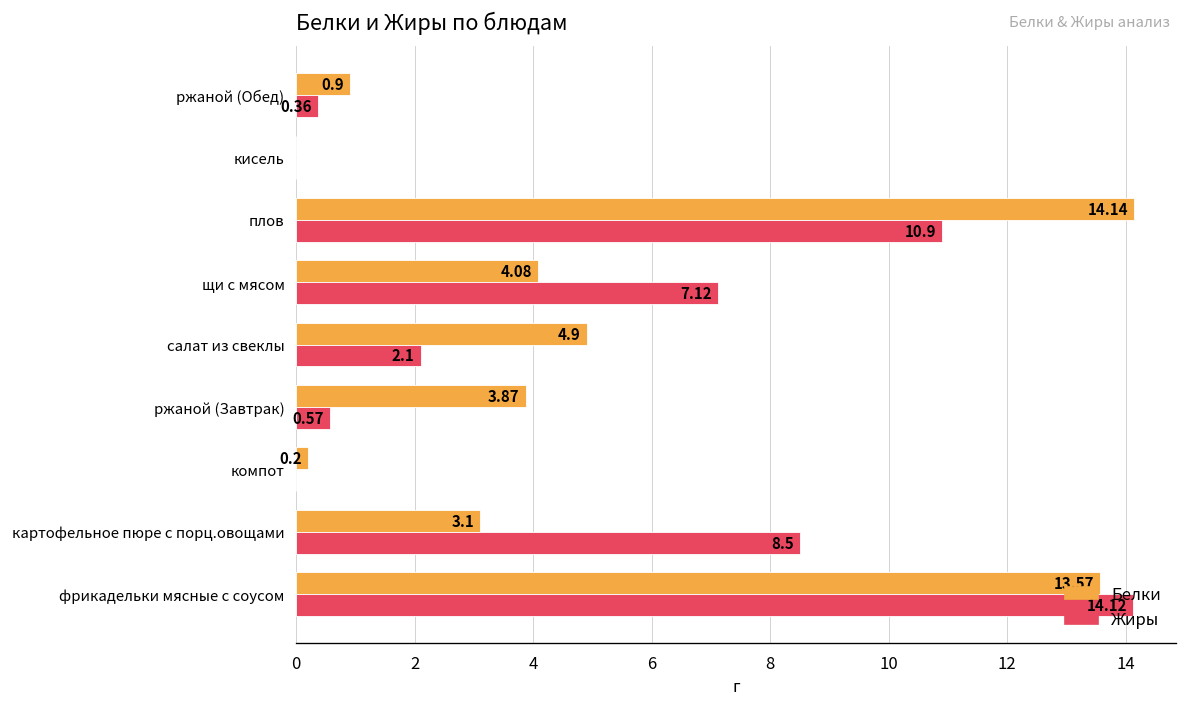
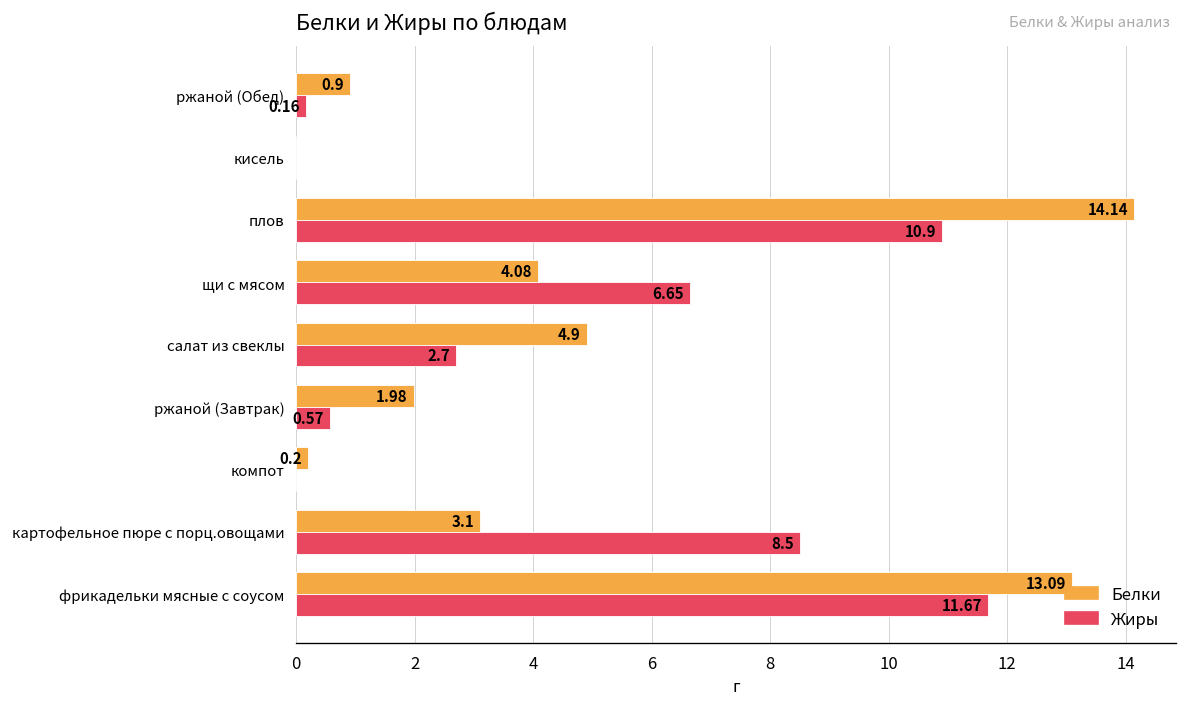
Жиры, ржаной (Обед): 0.36 -> 0.16
Жиры, щи с мясом: 7.12 -> 6.65
Жиры, салат из свеклы: 2.1 -> 2.7
Белки, ржаной (Завтрак): 3.87 -> 1.98
Белки, фрикадельки мясные с соусом: 13.57 -> 13.09
Жиры, фрикадельки мясные с соусом: 14.12 -> 11.67
